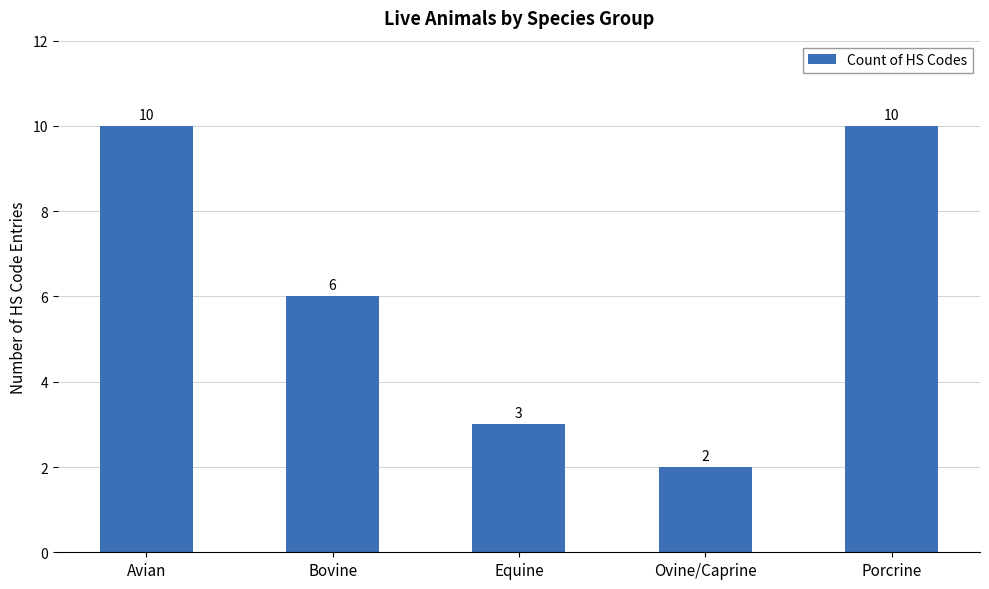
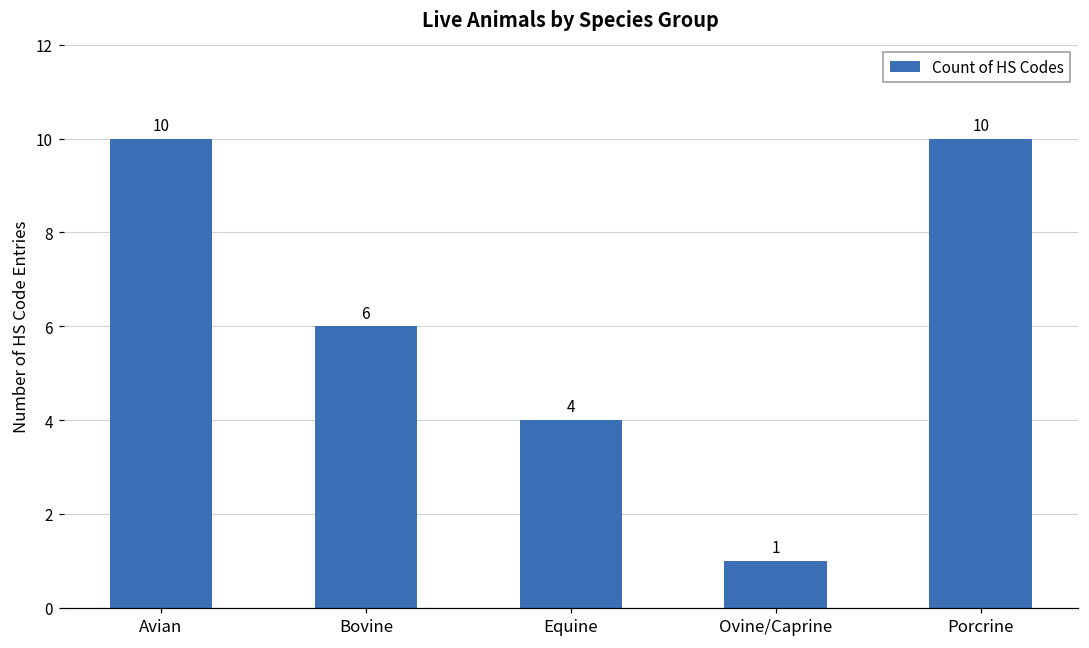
Equine: 3 -> 4
Ovine/Caprine: 2 -> 1
